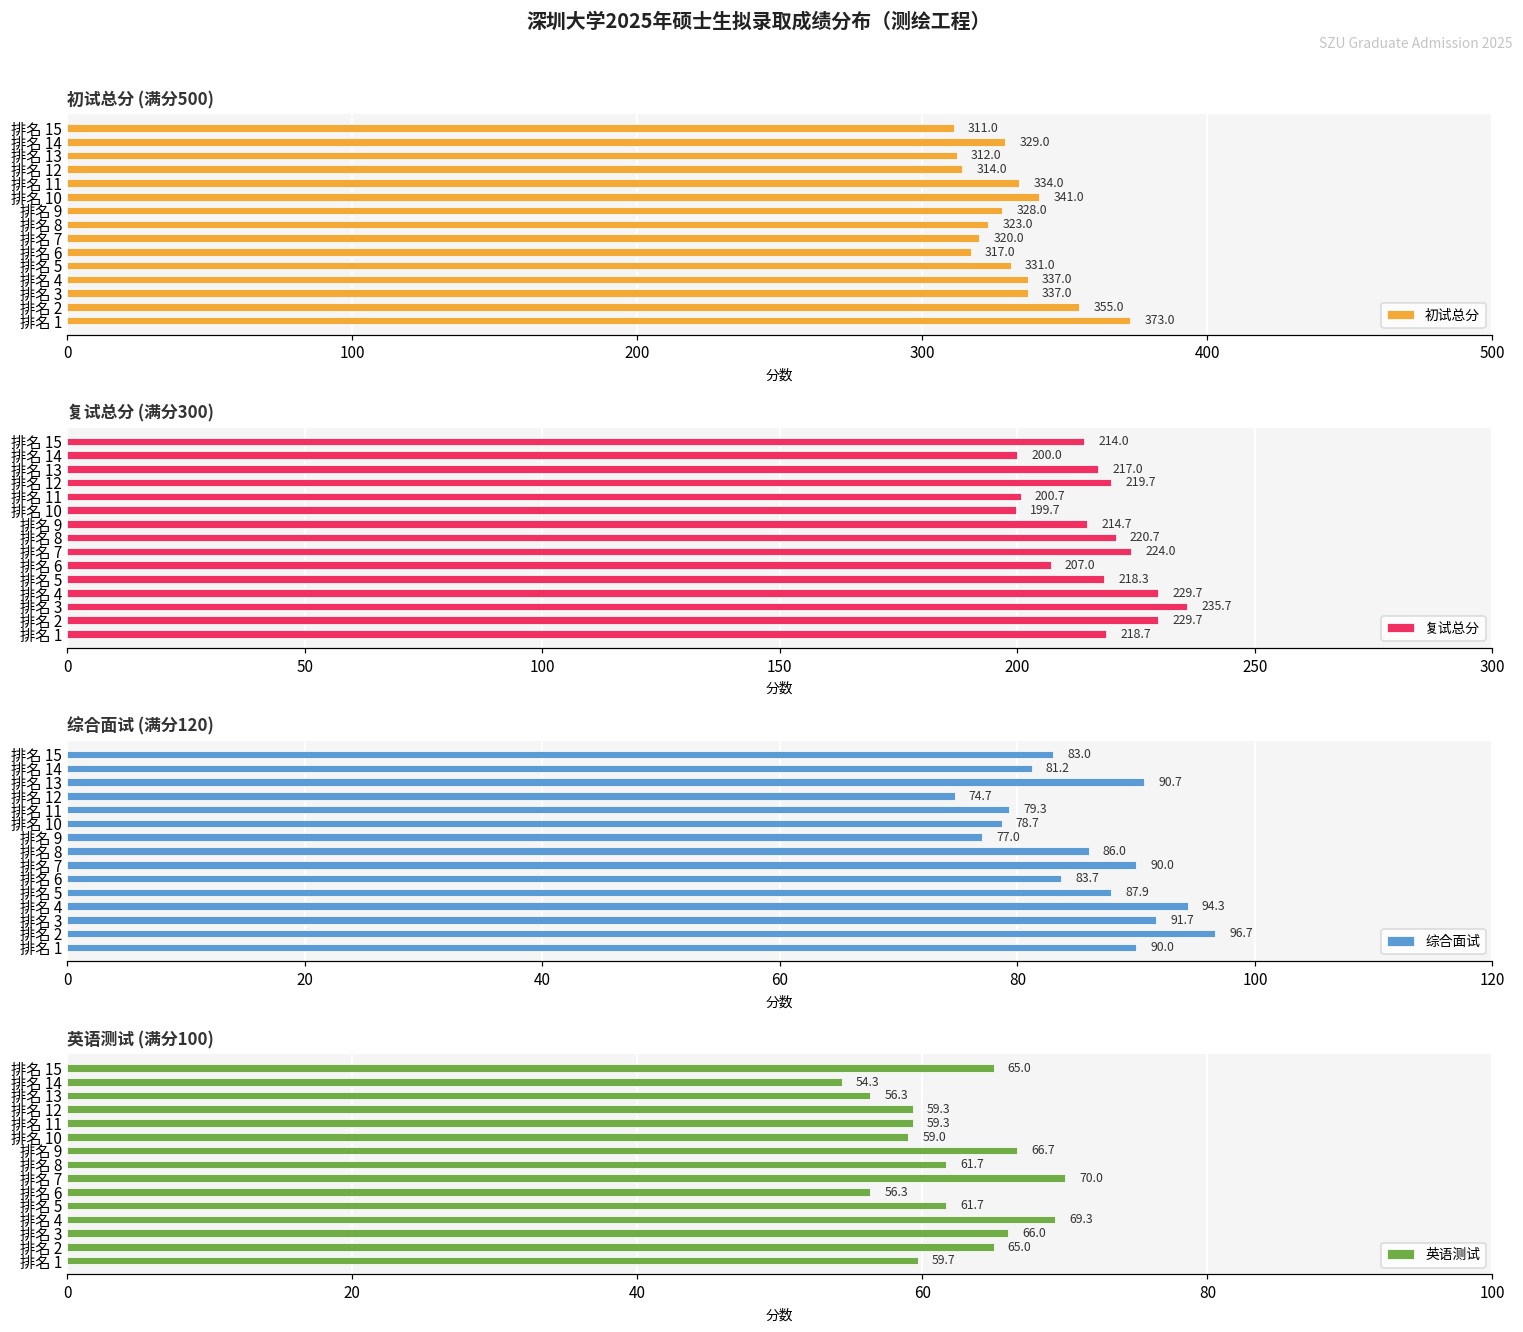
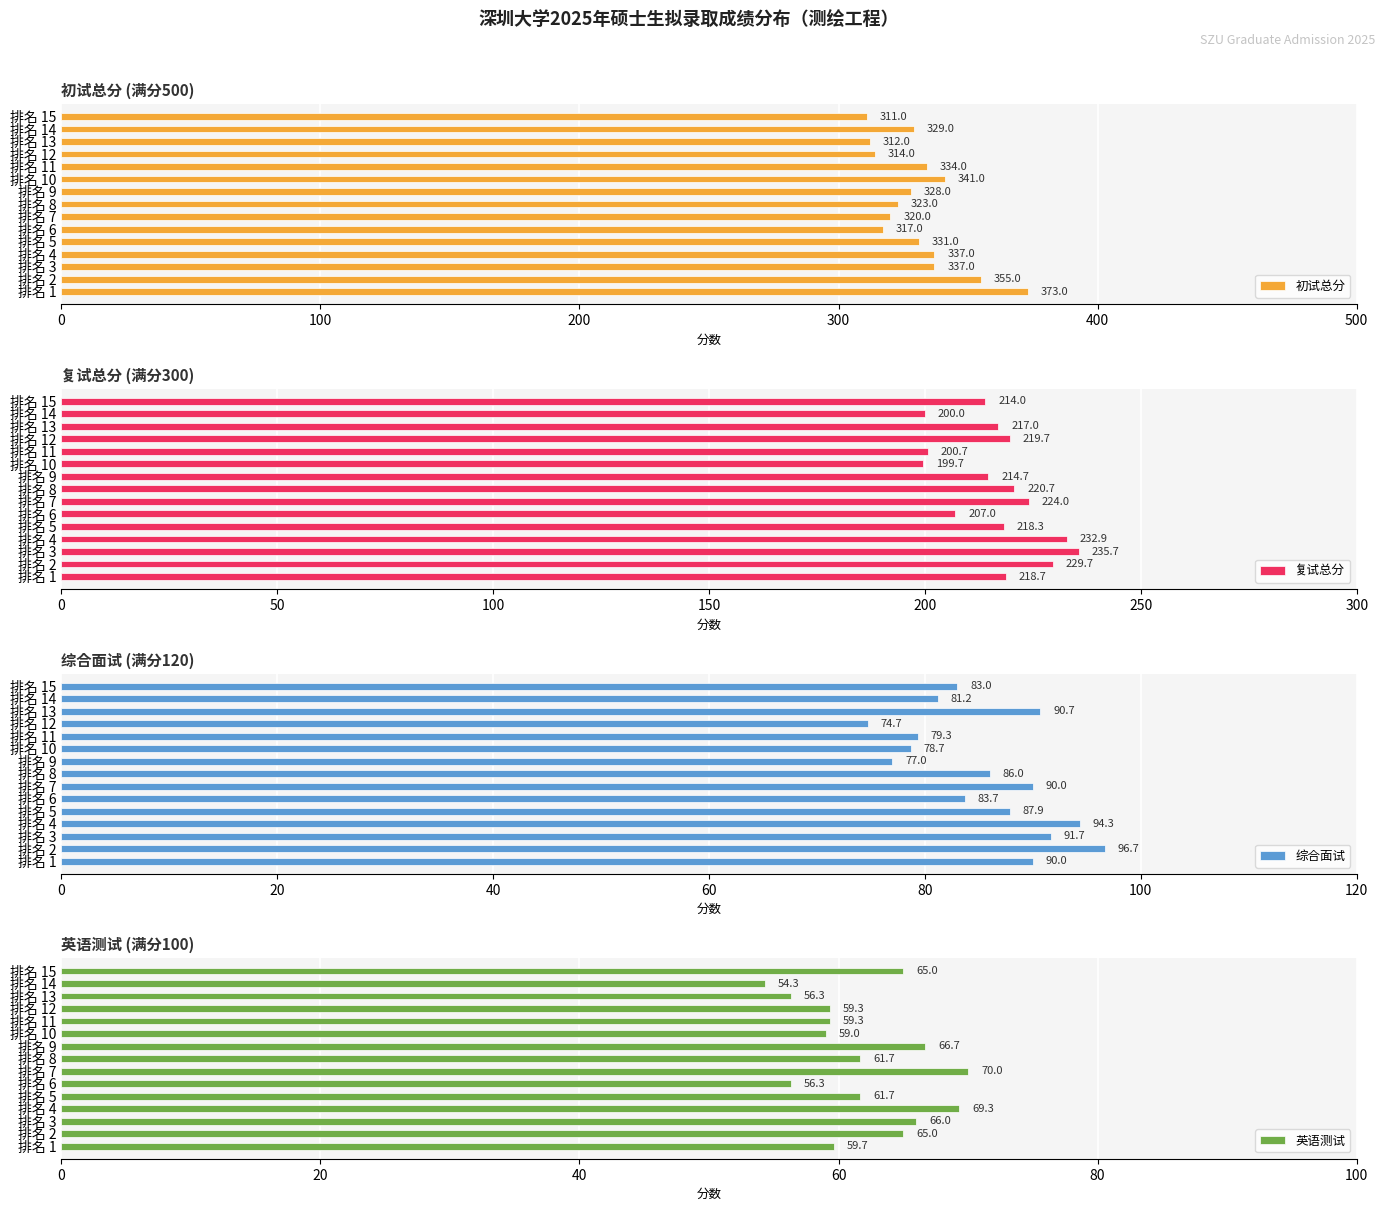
复试总分 (满分300), 排名 4: 229.7 -> 232.9
